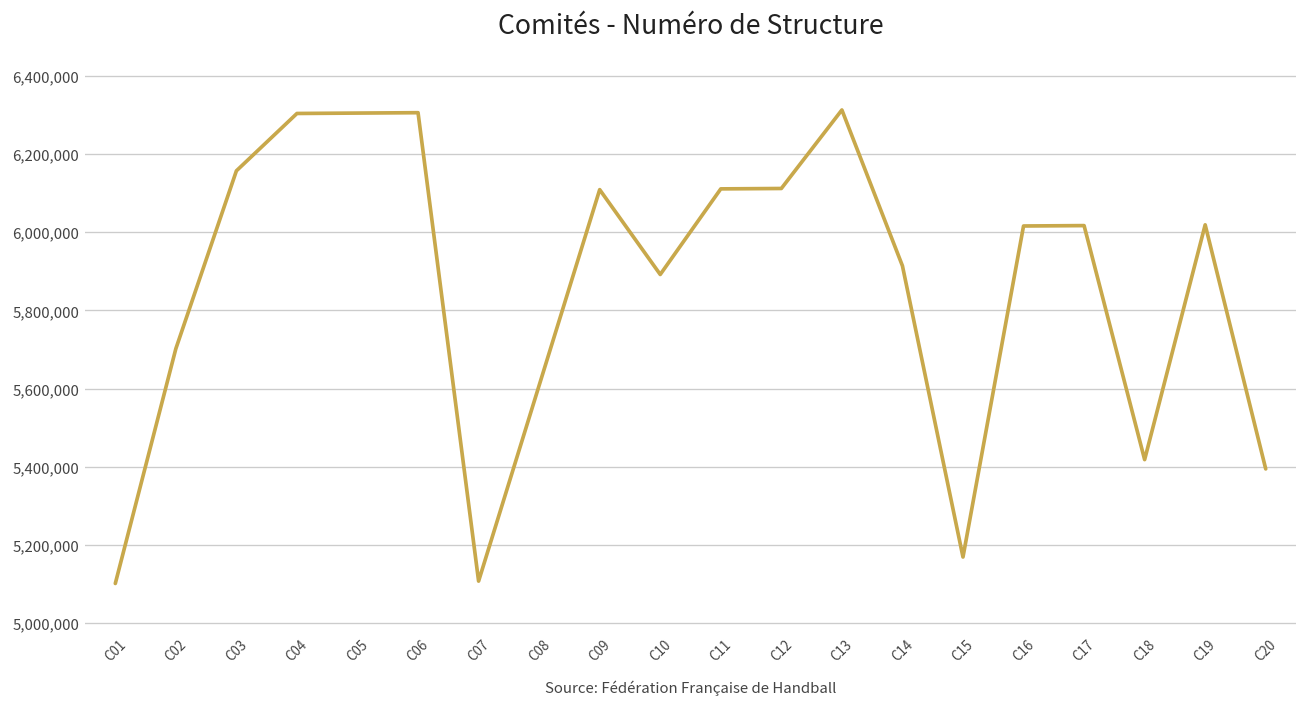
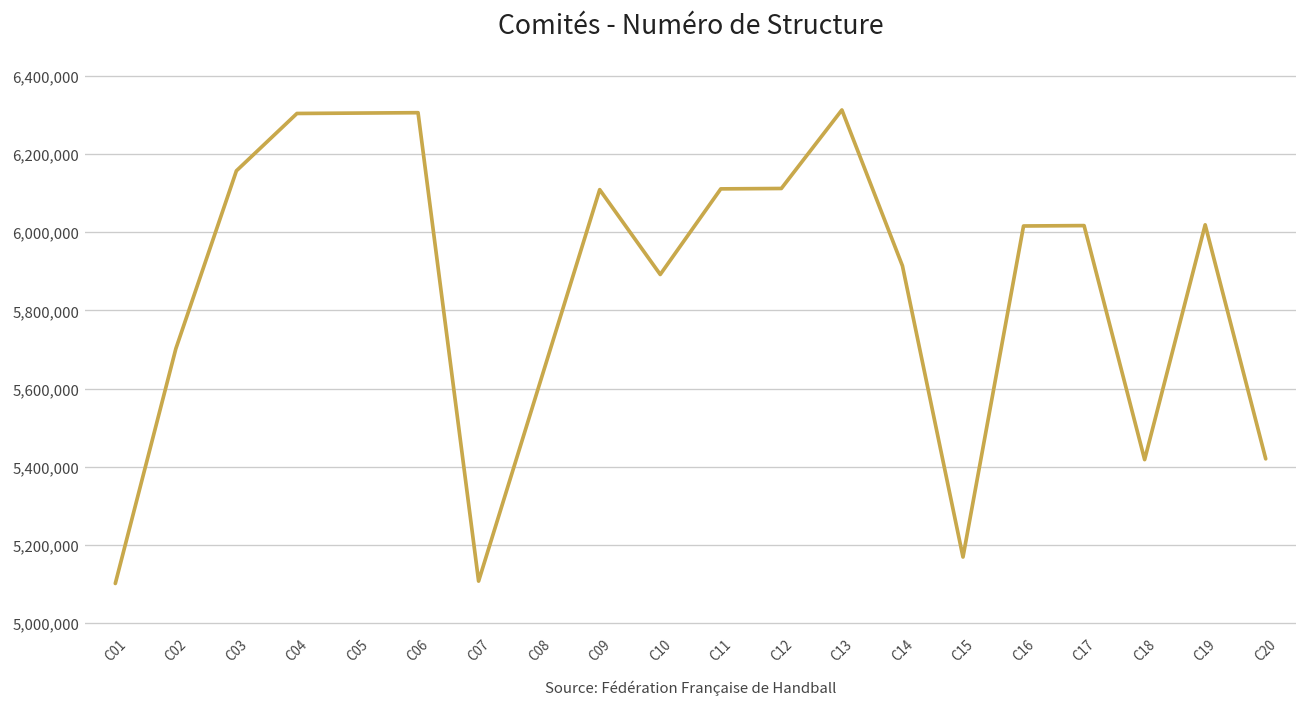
C20: 5,390,000 -> 5,420,000
